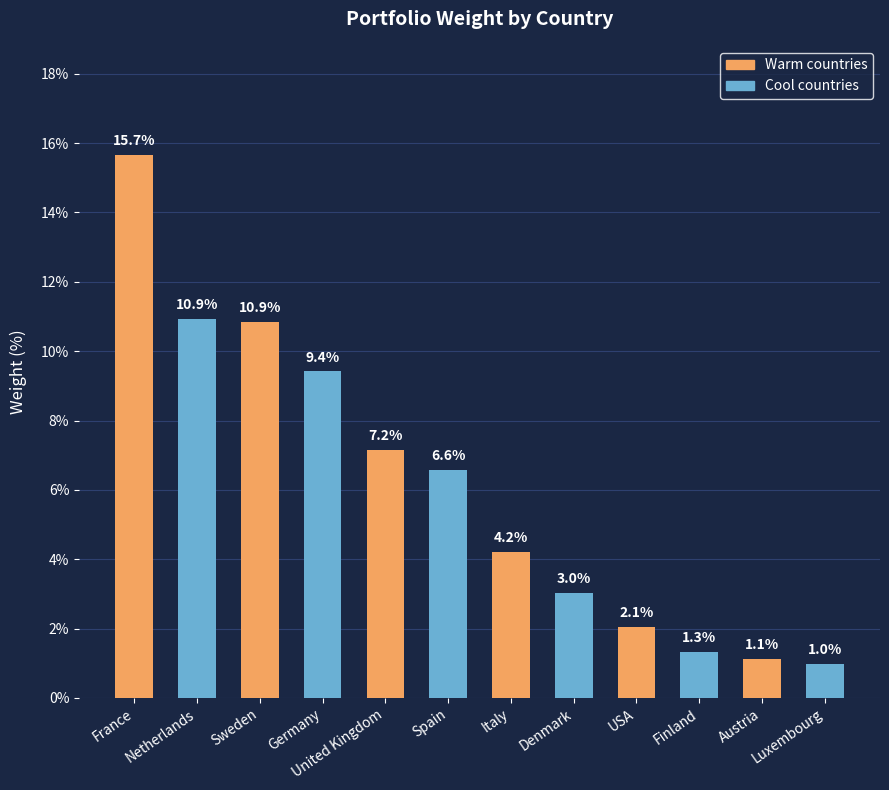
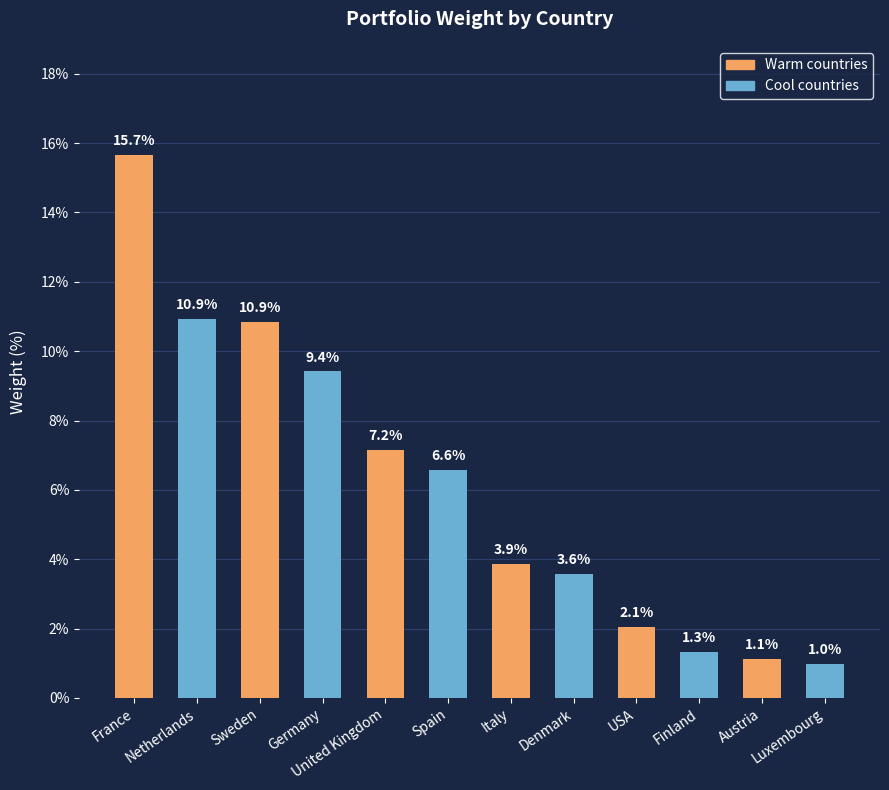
Italy: 4.2% -> 3.9%
Denmark: 3.0% -> 3.6%
